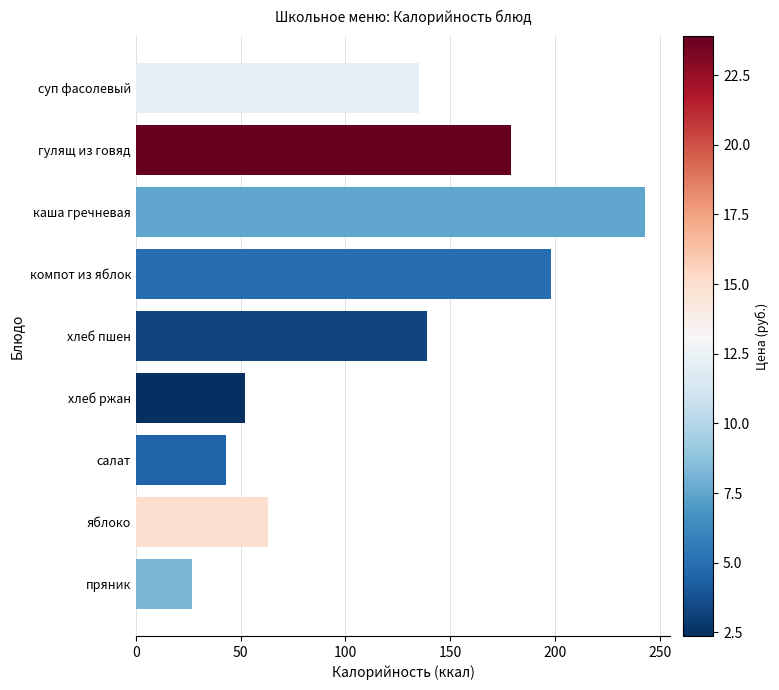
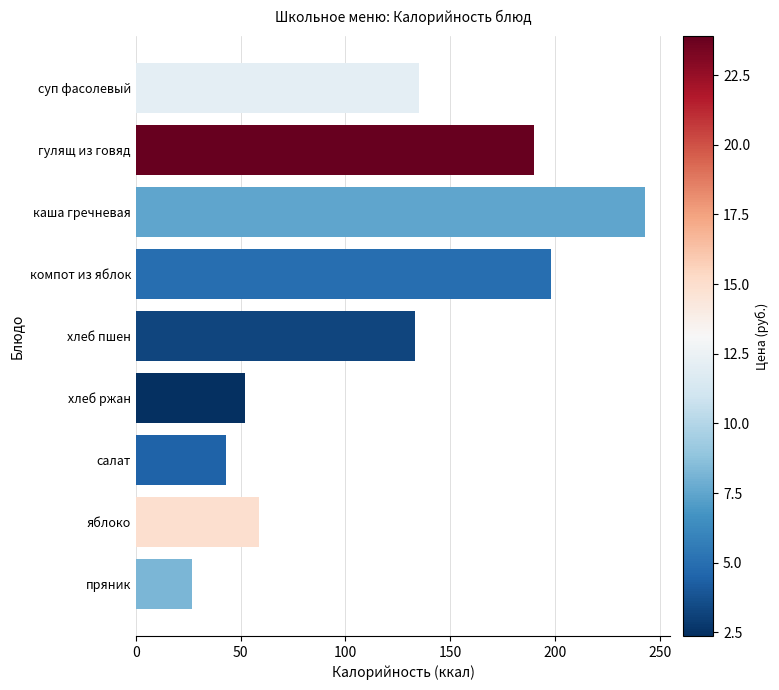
гулящ из говяд: 179 -> 190
хлеб пшен: 139 -> 133
яблоко: 63 -> 59
